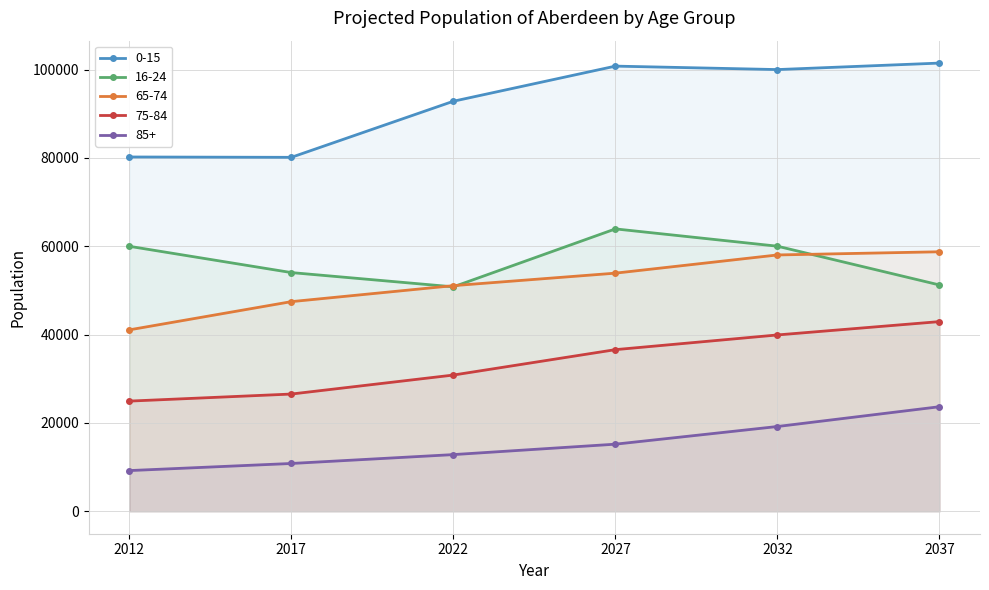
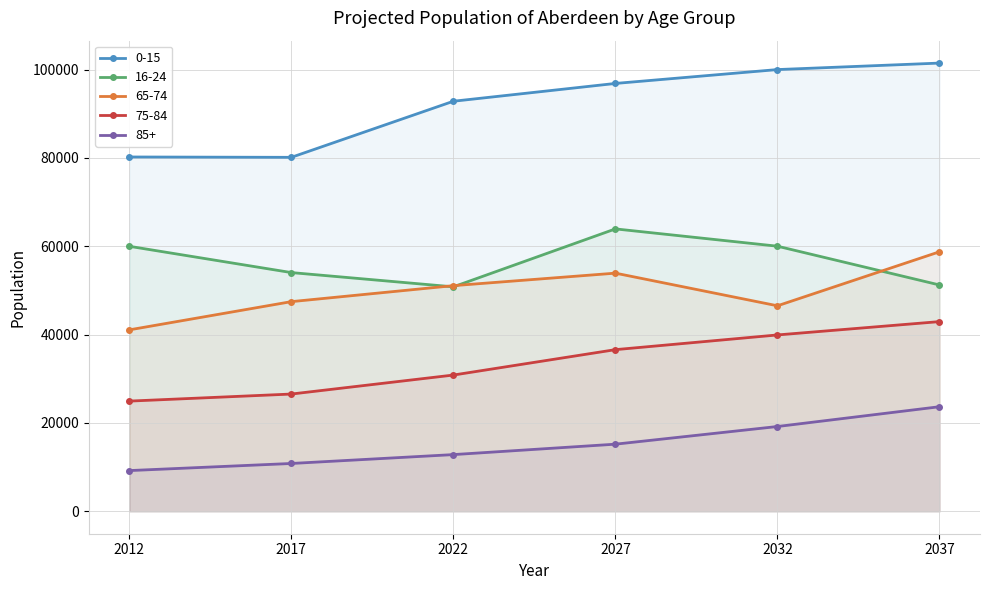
0-15, 2027: 101000 -> 97000
65-74, 2032: 58000 -> 47000
